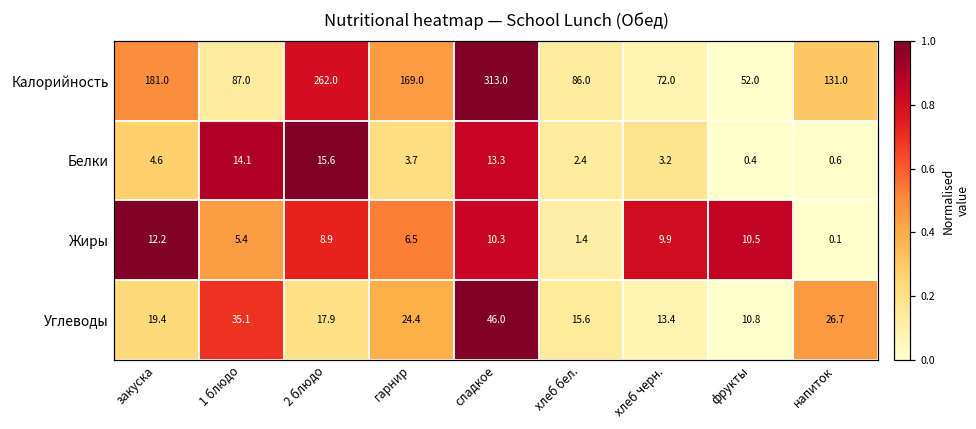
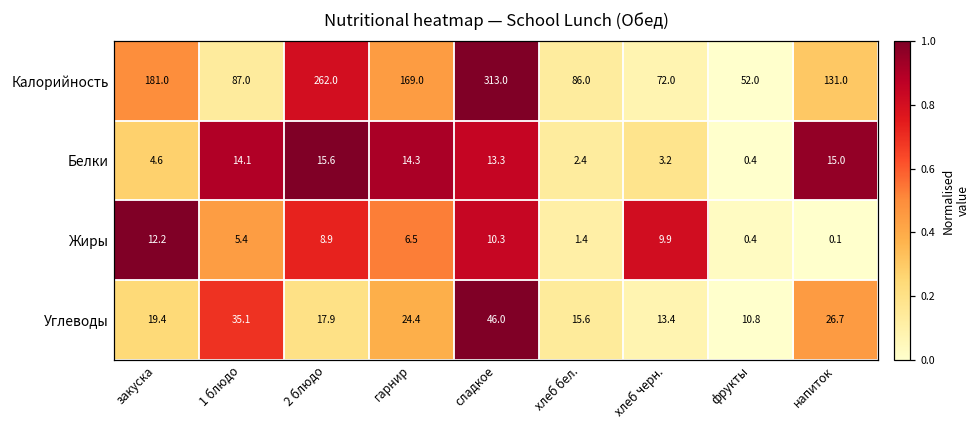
Белки, гарнир: 3.7 -> 14.3
Белки, напиток: 0.6 -> 15.0
Жиры, фрукты: 10.5 -> 0.4
